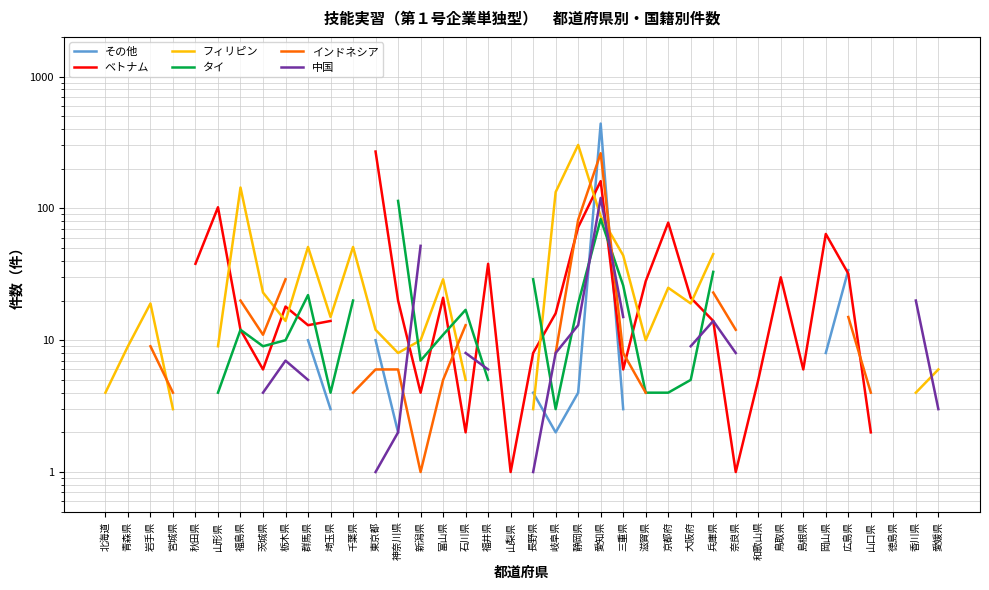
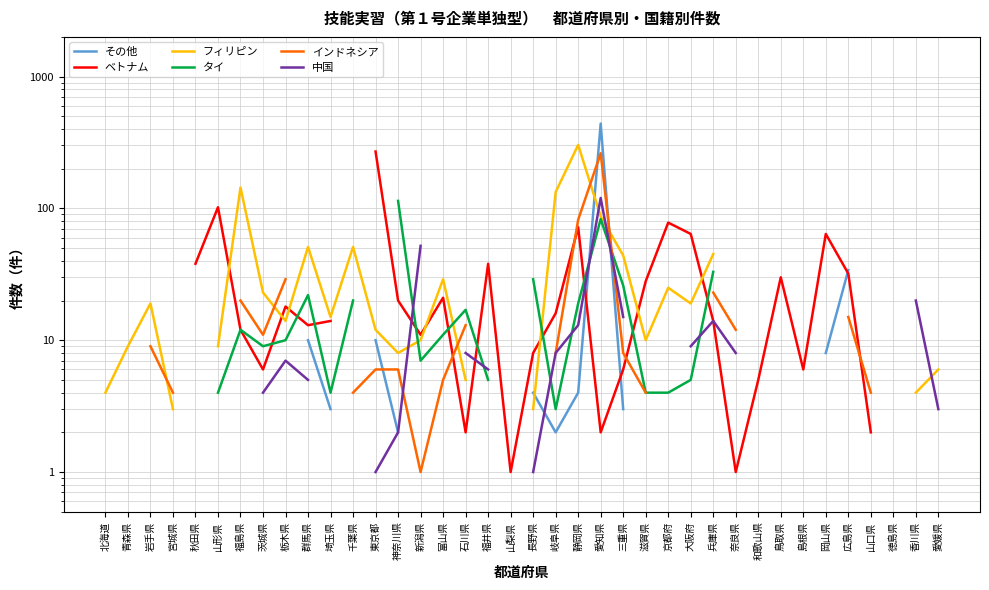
ベトナム, 新潟県: 4 -> 11
ベトナム, 愛知県: 160 -> 2
ベトナム, 大阪府: 21 -> 60
